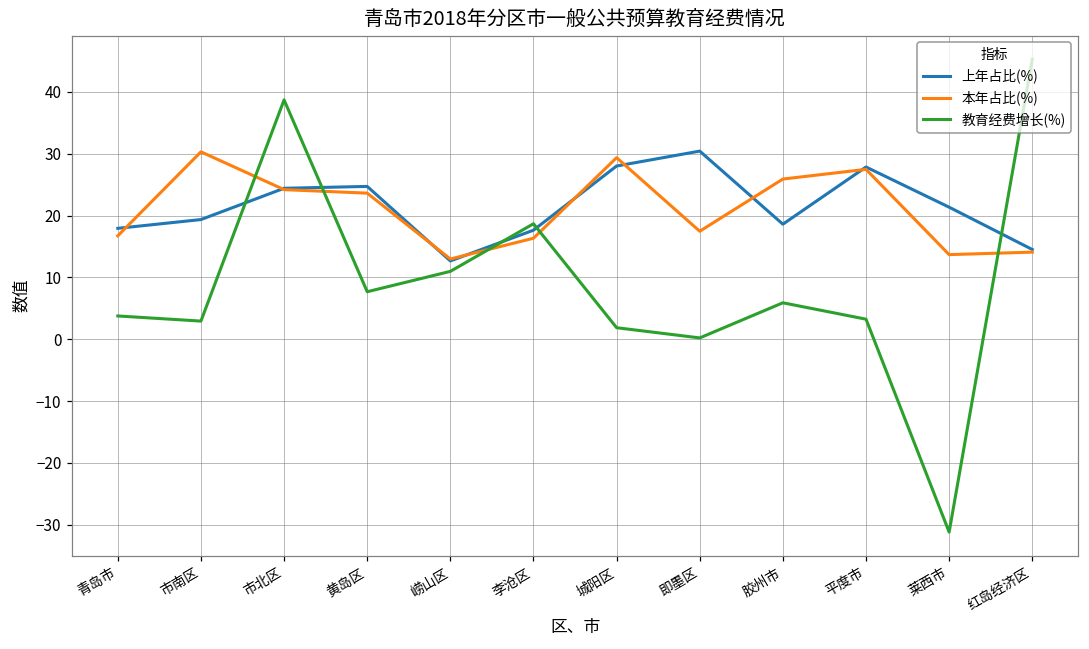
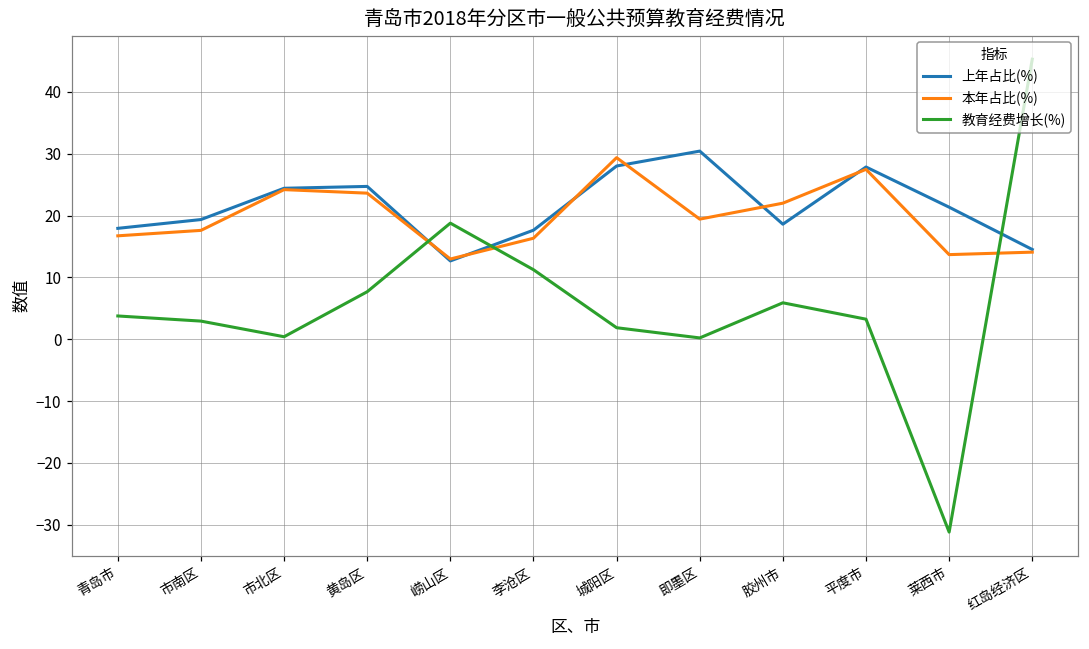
本年占比(%), 市南区: 30 -> 18
教育经费增长(%), 市北区: 39 -> 0
教育经费增长(%), 崂山区: 11 -> 19
教育经费增长(%), 李沧区: 19 -> 11
本年占比(%), 即墨区: 17 -> 19
本年占比(%), 胶州市: 26 -> 22
